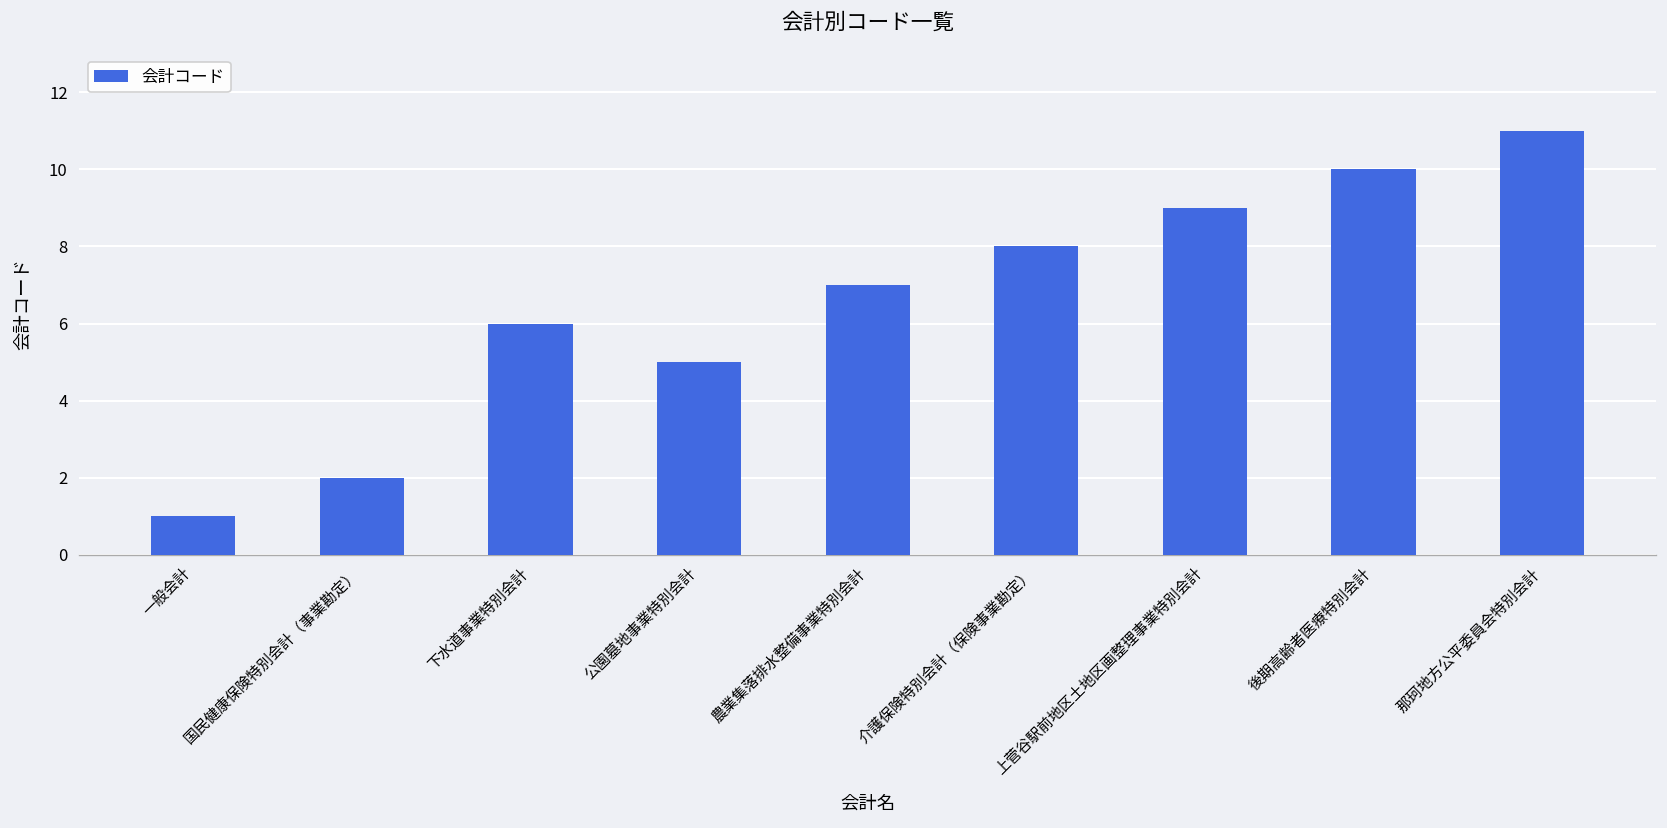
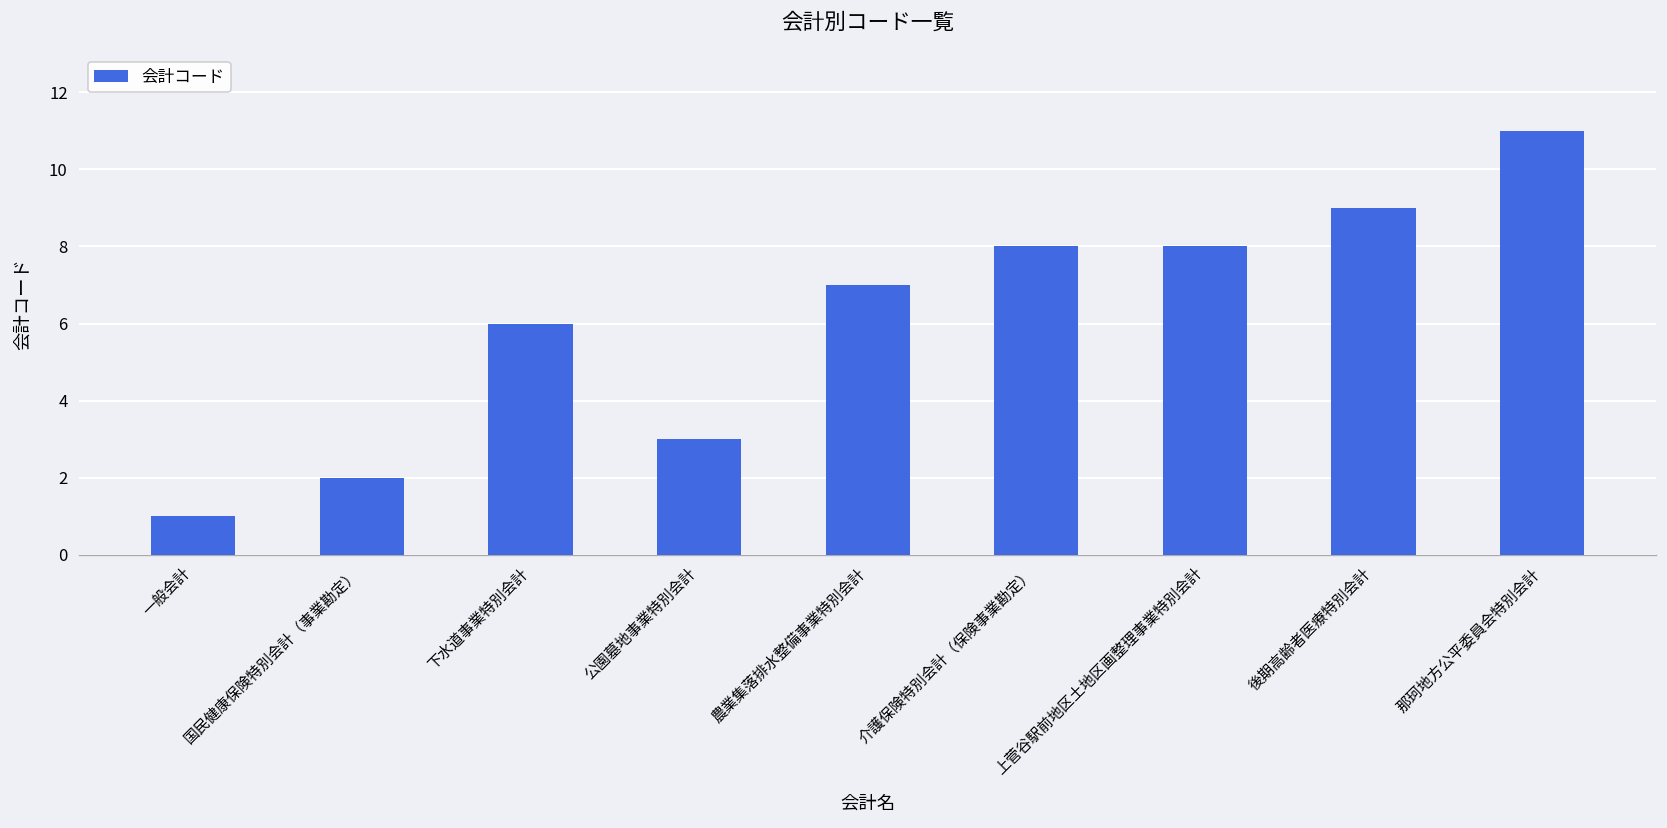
公園墓地事業特別会計: 5 -> 3
上菅谷駅前地区土地区画整理事業特別会計: 9 -> 8
後期高齢者医療特別会計: 10 -> 9
